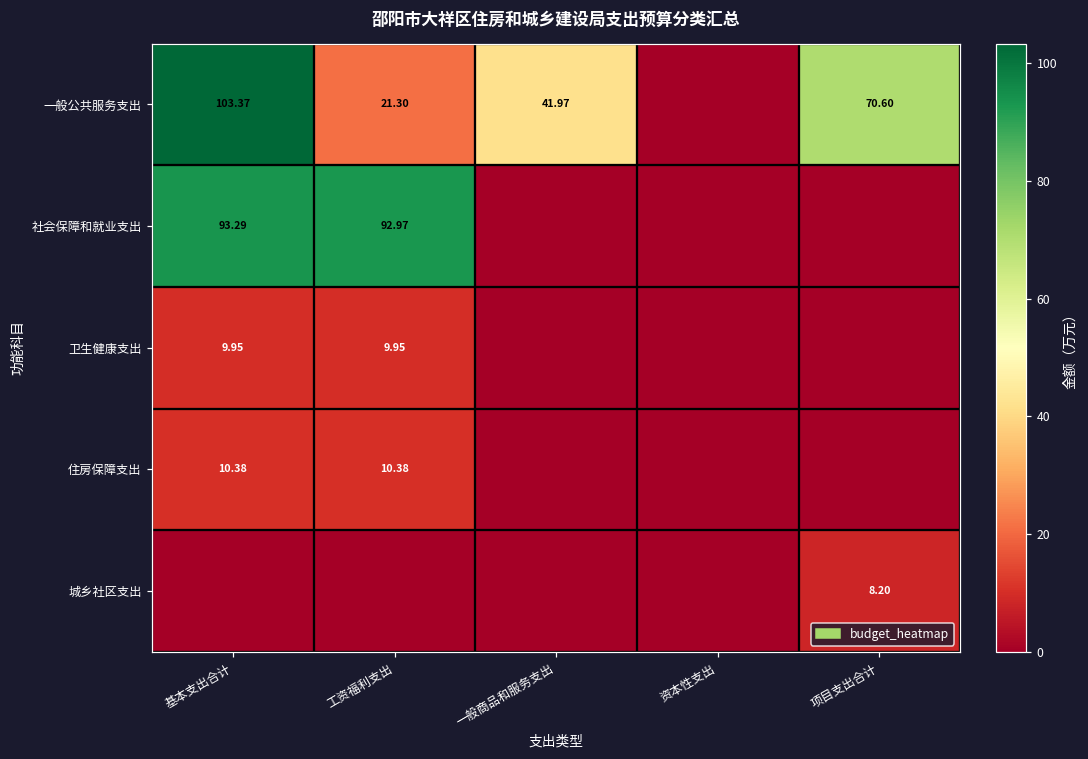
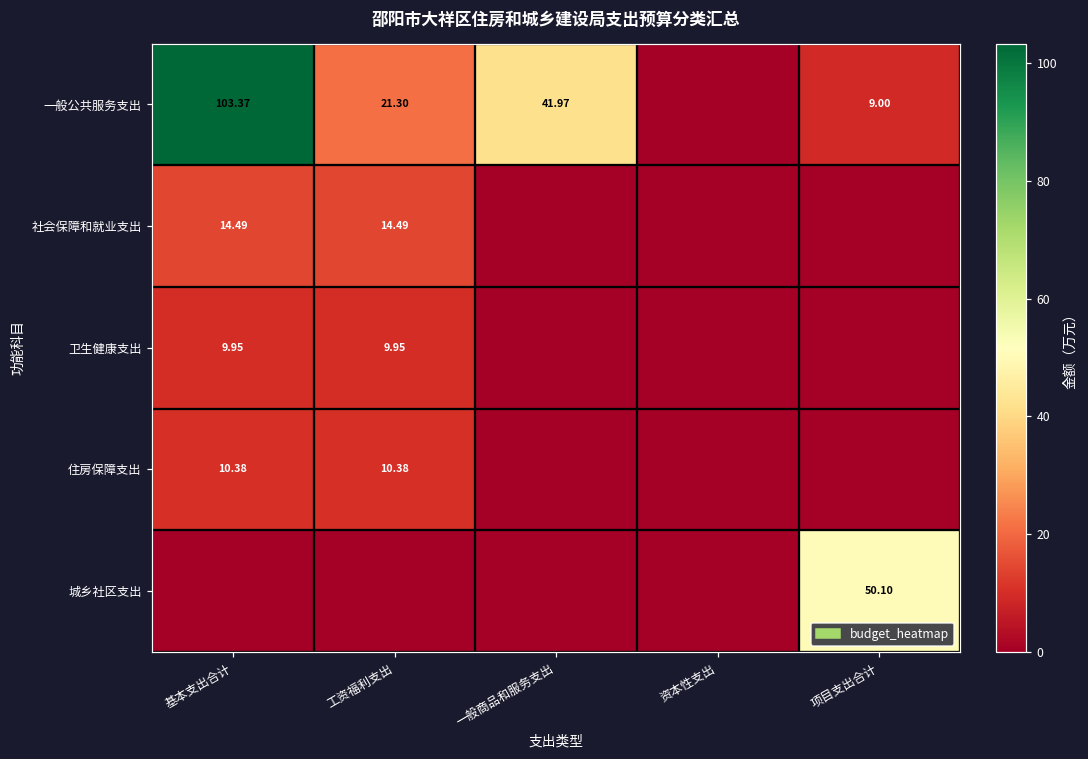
一般公共服务支出, 项目支出合计: 70.60 -> 9.00
社会保障和就业支出, 基本支出合计: 93.29 -> 14.49
社会保障和就业支出, 工资福利支出: 92.97 -> 14.49
城乡社区支出, 项目支出合计: 8.20 -> 50.10
